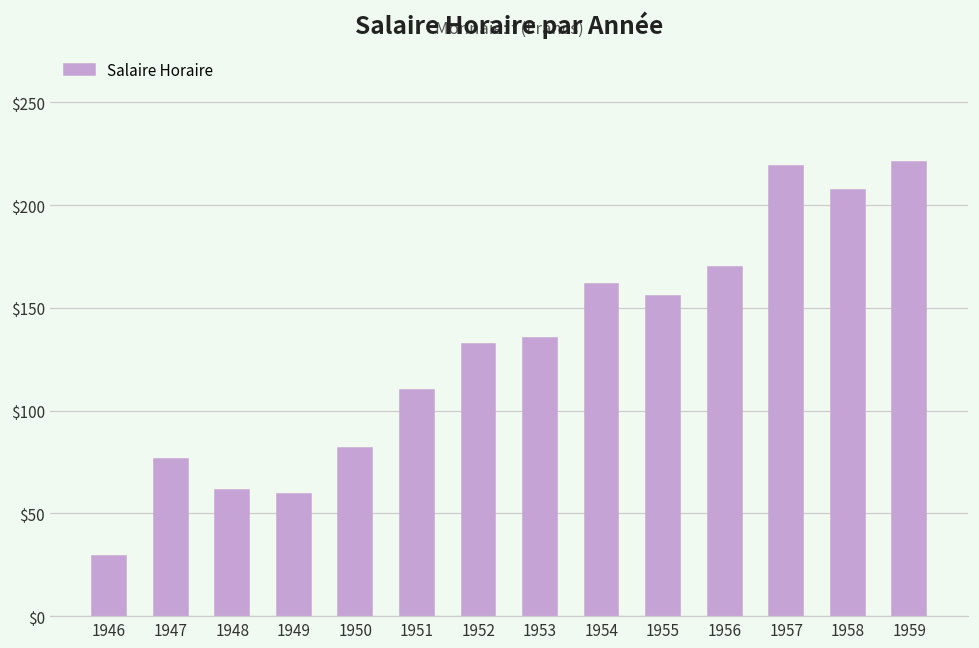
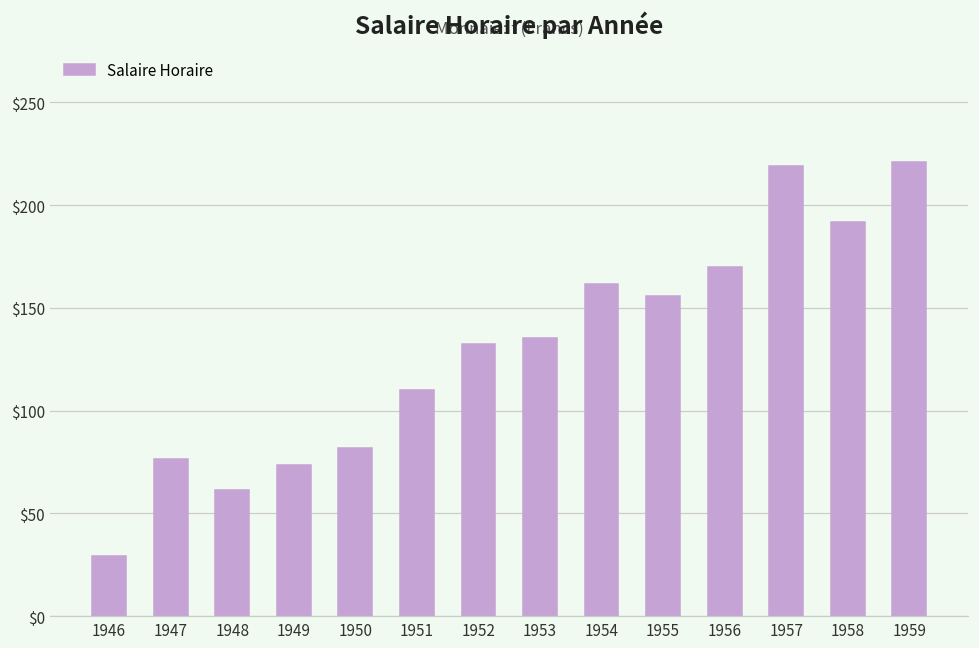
1949: $60 -> $74
1958: $208 -> $192
